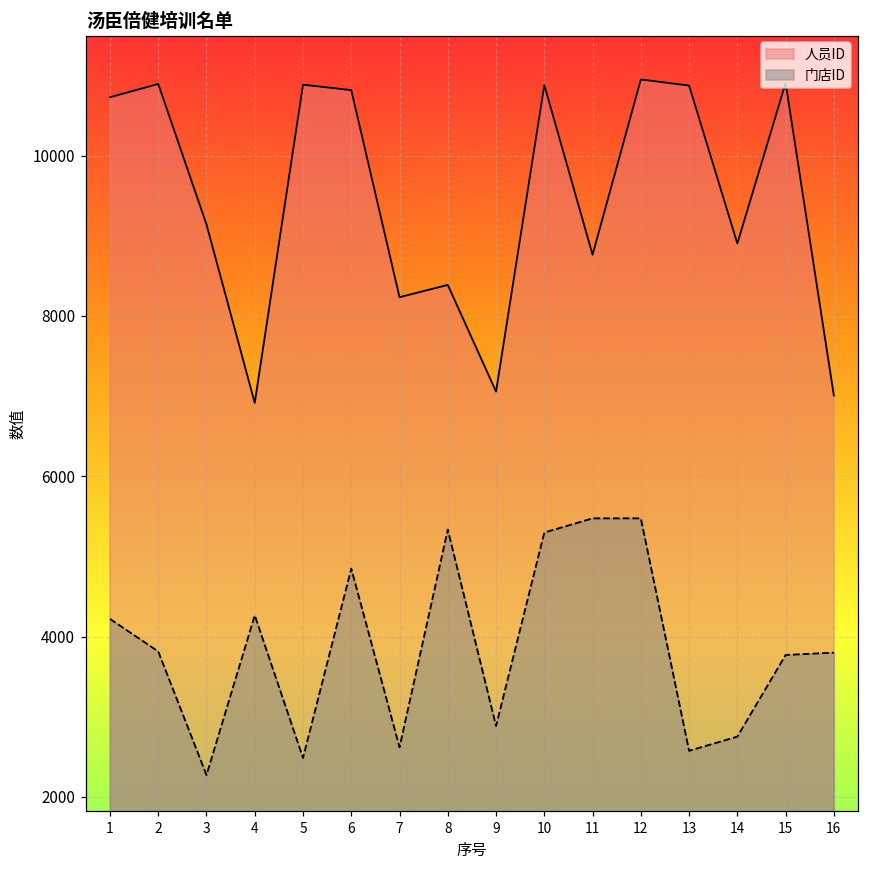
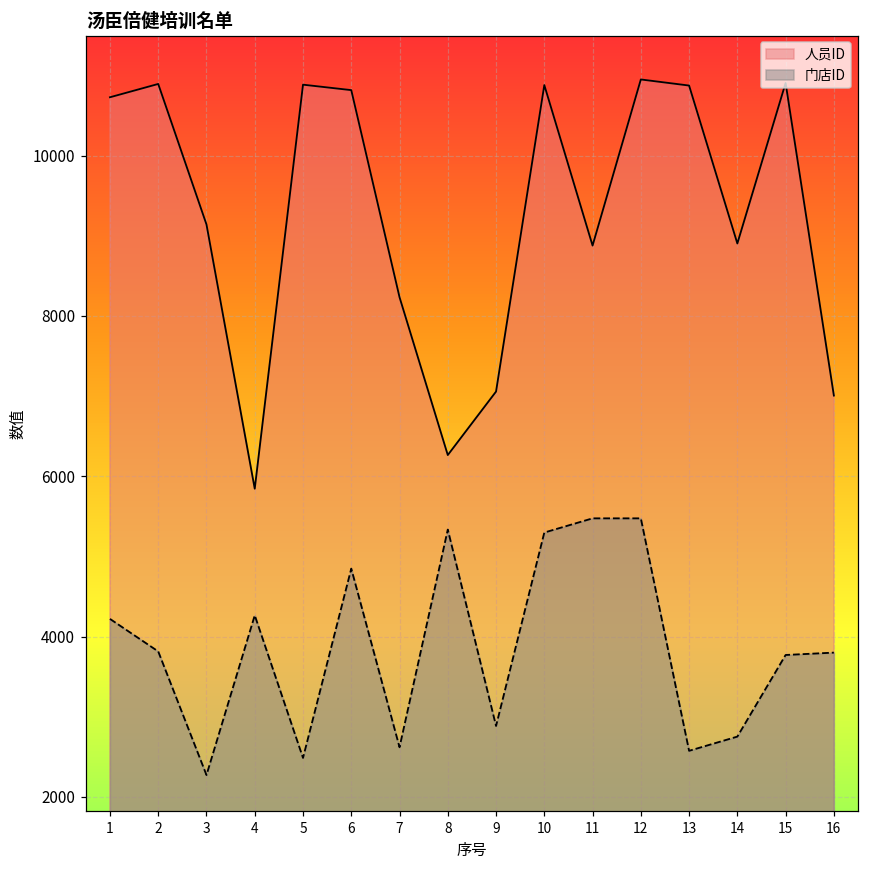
人员ID, 4: 6900 -> 5800
人员ID, 8: 8400 -> 6300
人员ID, 11: 8800 -> 8900
